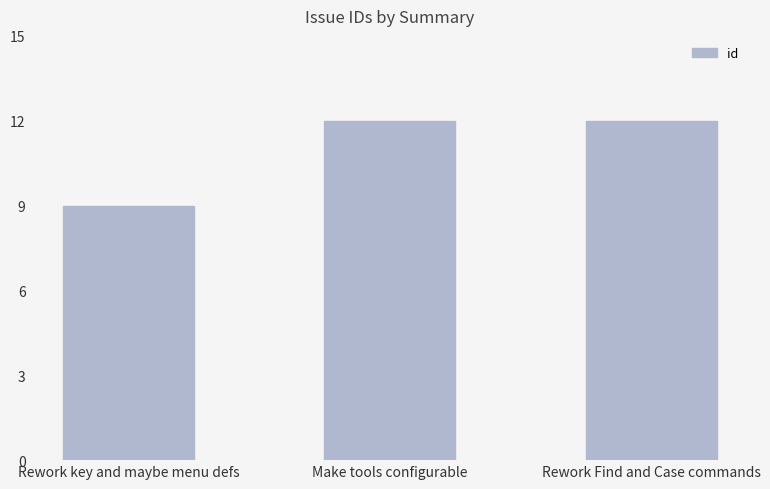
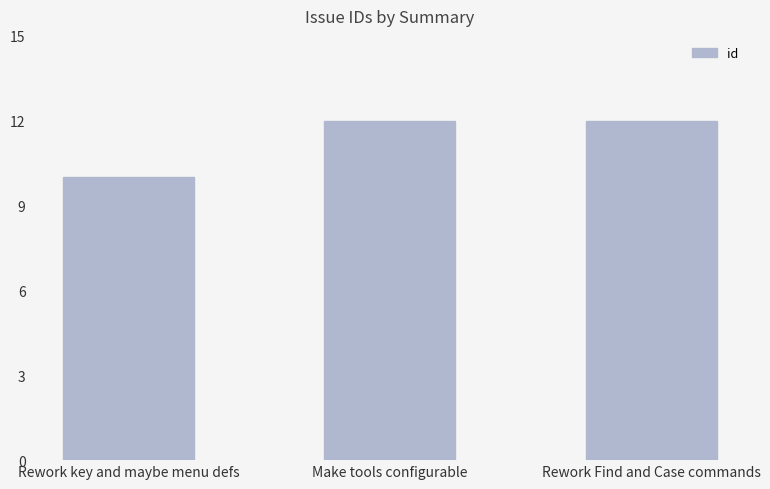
Rework key and maybe menu defs: 9 -> 10
